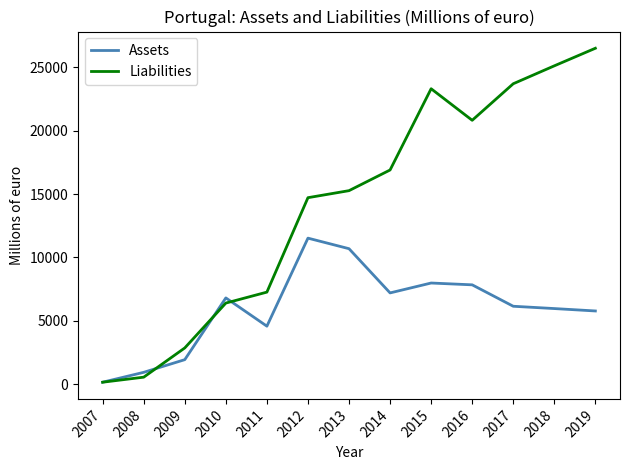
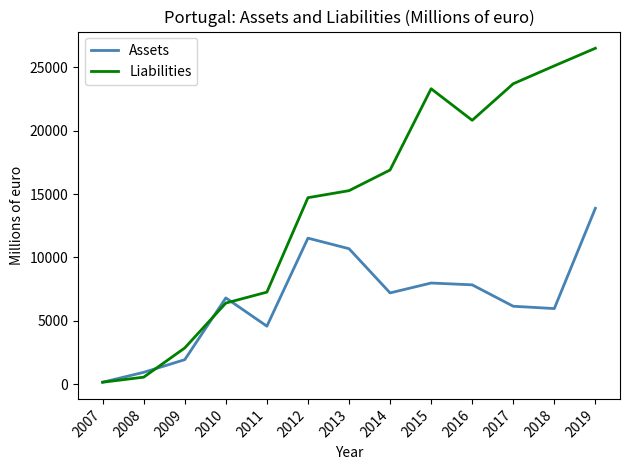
Assets, 2019: 5800 -> 13900
